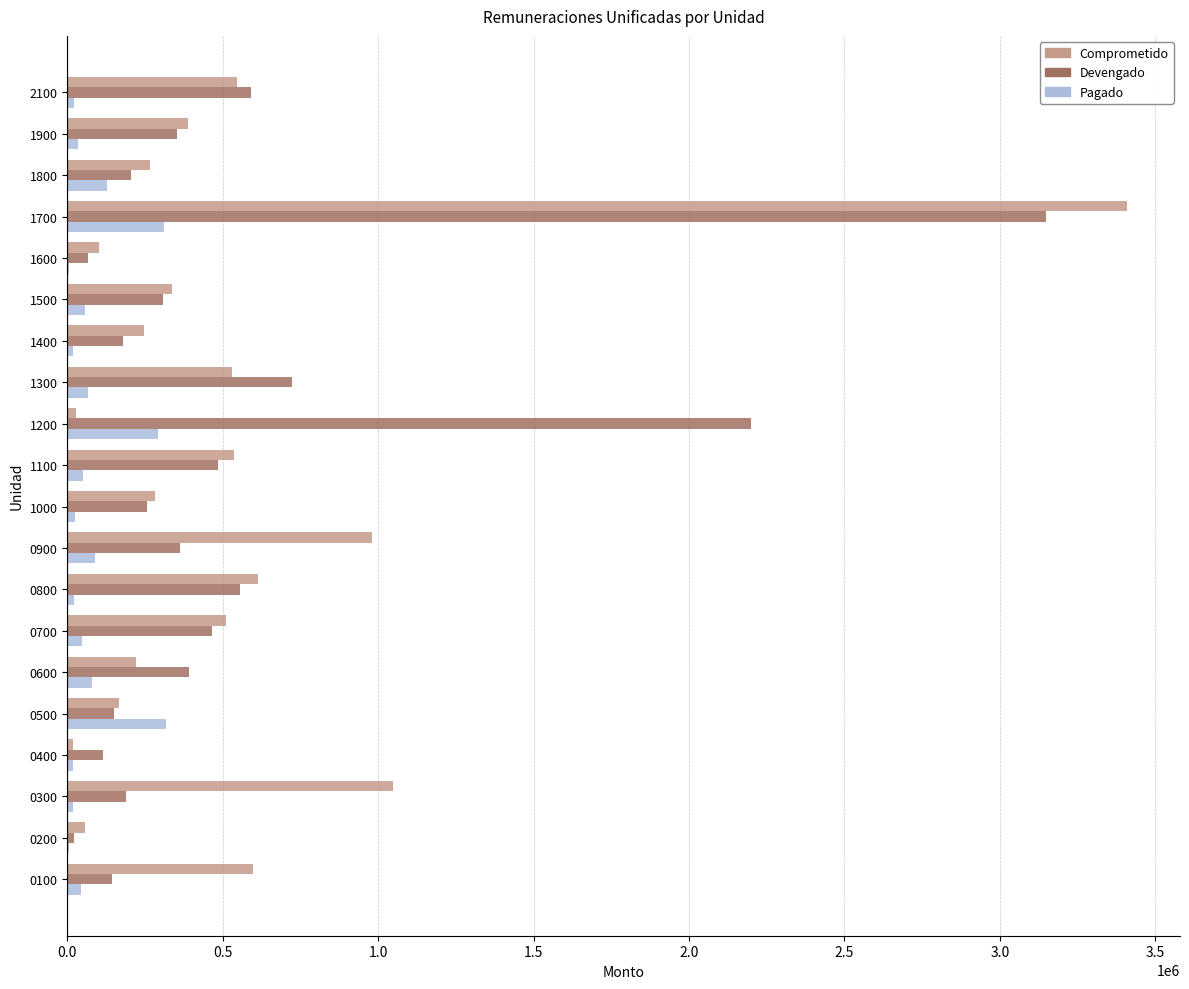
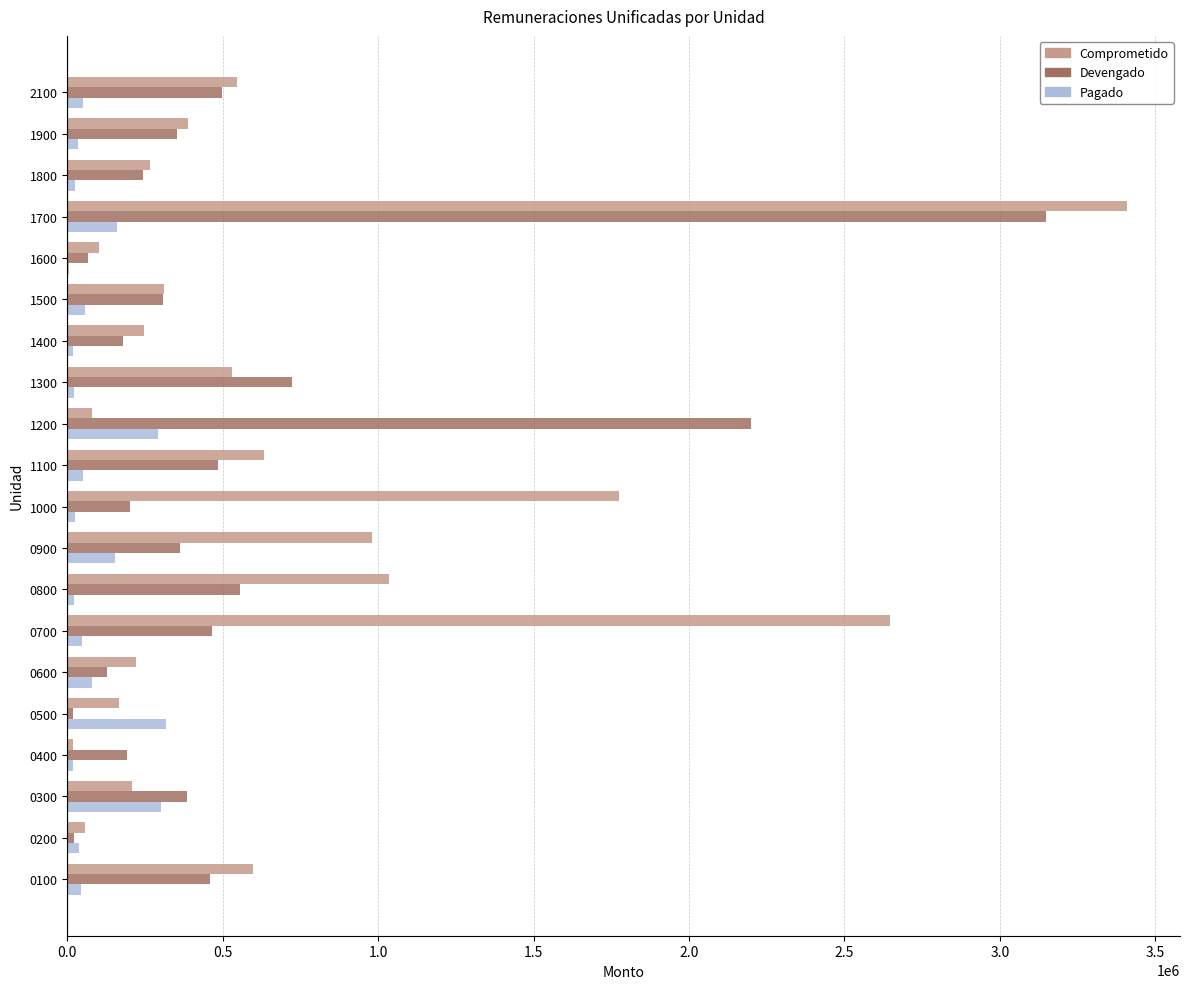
Devengado, 2100: 590000 -> 500000
Pagado, 2100: 20000 -> 50000
Devengado, 1800: 210000 -> 240000
Pagado, 1800: 130000 -> 20000
Pagado, 1700: 310000 -> 160000
Comprometido, 1500: 340000 -> 310000
Pagado, 1300: 70000 -> 20000
Comprometido, 1200: 30000 -> 80000
Comprometido, 1100: 540000 -> 630000
Comprometido, 1000: 280000 -> 1770000
Devengado, 1000: 260000 -> 200000
Pagado, 0900: 90000 -> 150000
Comprometido, 0800: 610000 -> 1030000
Comprometido, 0700: 510000 -> 2650000
Devengado, 0600: 390000 -> 130000
Devengado, 0500: 150000 -> 20000
Devengado, 0400: 110000 -> 190000
Comprometido, 0300: 1050000 -> 210000
Devengado, 0300: 190000 -> 380000
Pagado, 0300: 20000 -> 300000
Pagado, 0200: 10000 -> 40000
Devengado, 0100: 140000 -> 460000
